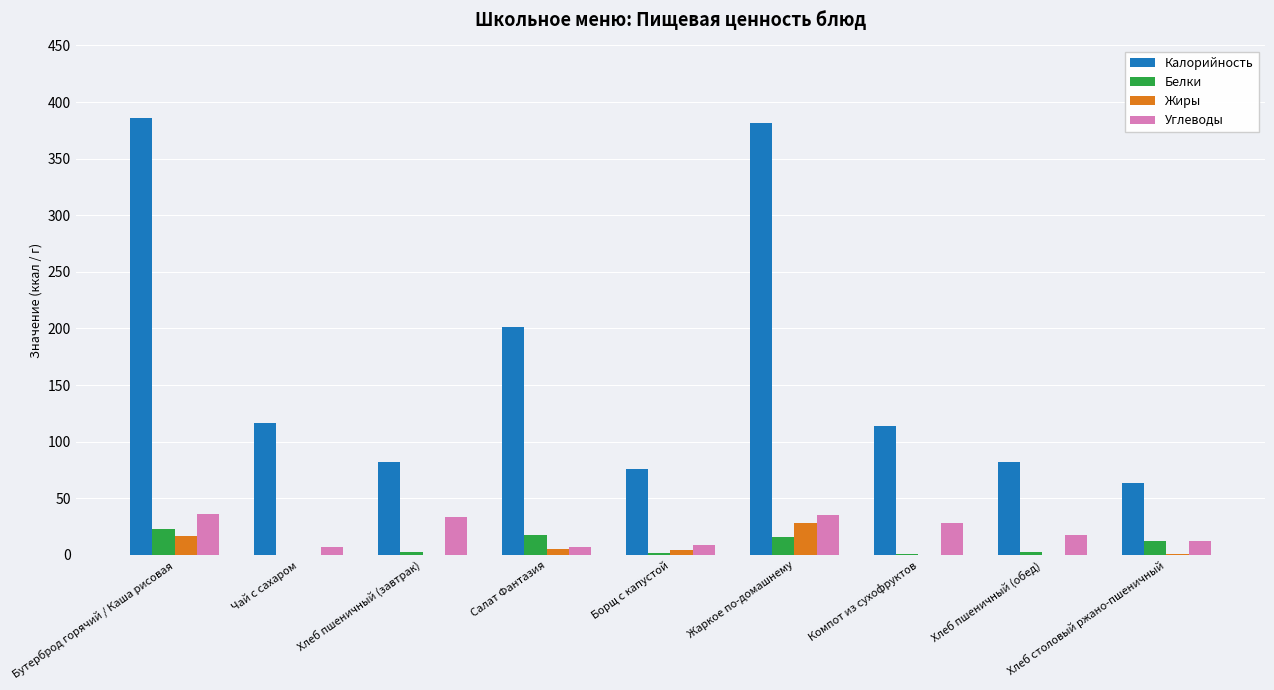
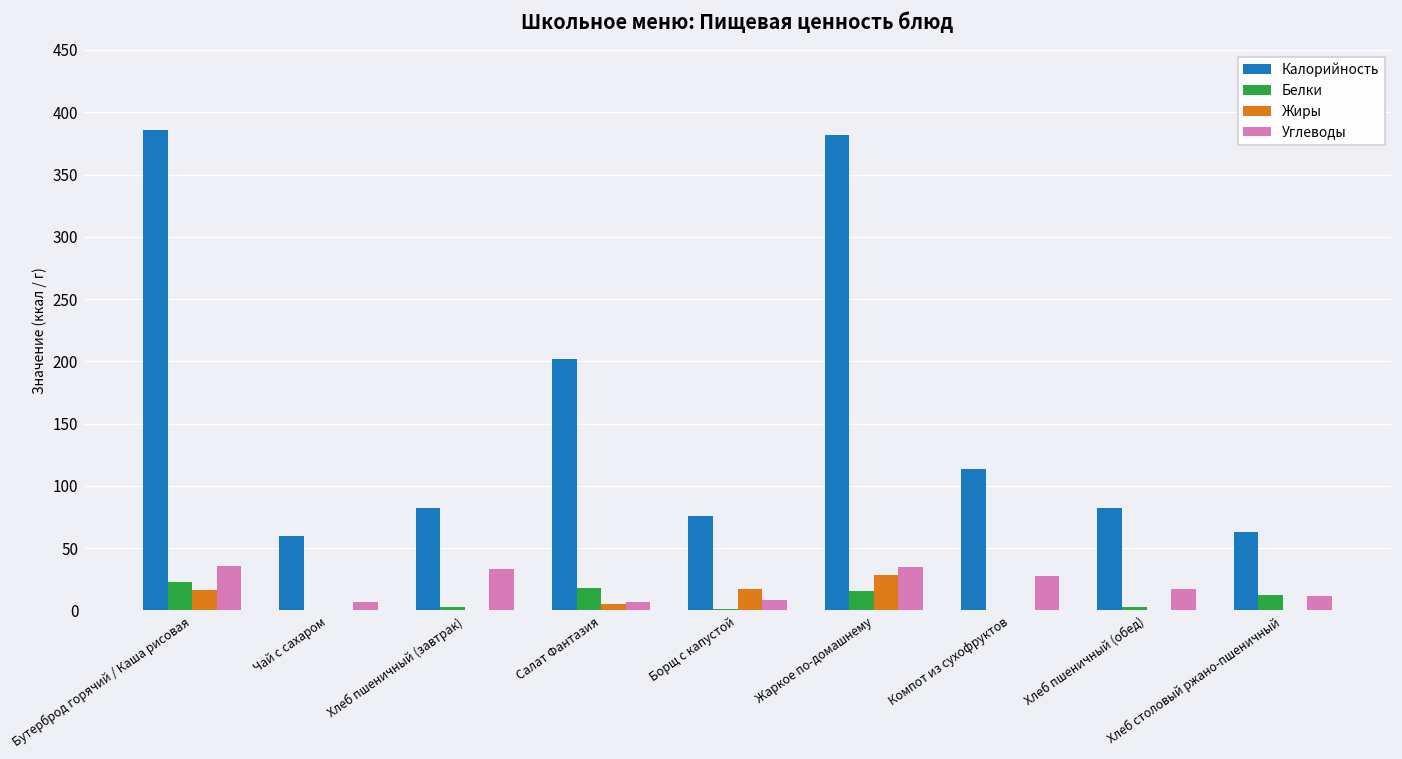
Калорийность, Чай с сахаром: 116 -> 60
Жиры, Борщ с капустой: 4 -> 17
